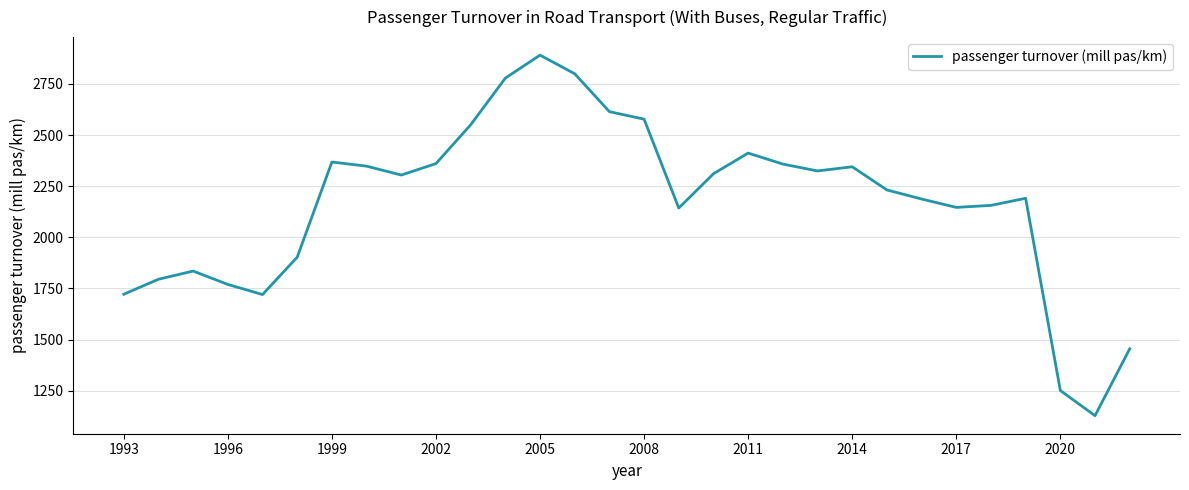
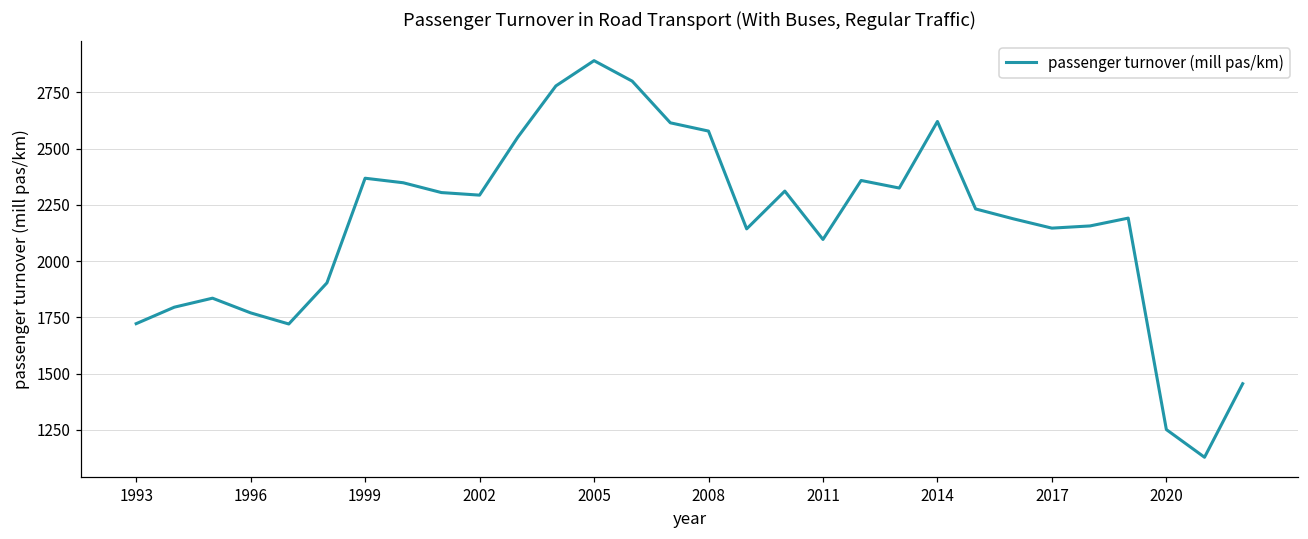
2002: 2360 -> 2290
2011: 2410 -> 2100
2014: 2350 -> 2620
